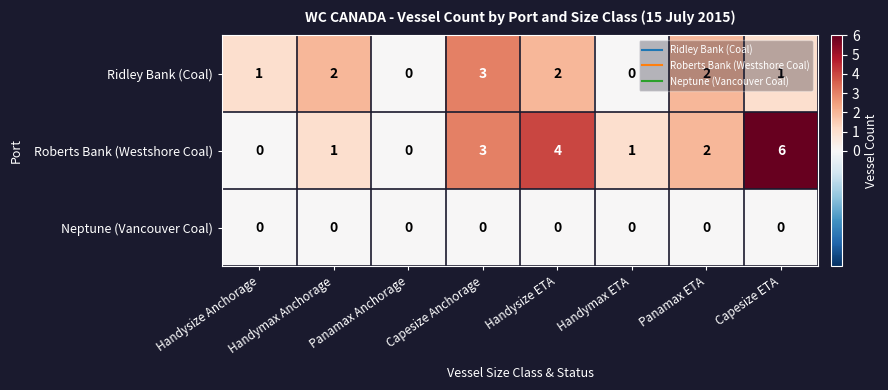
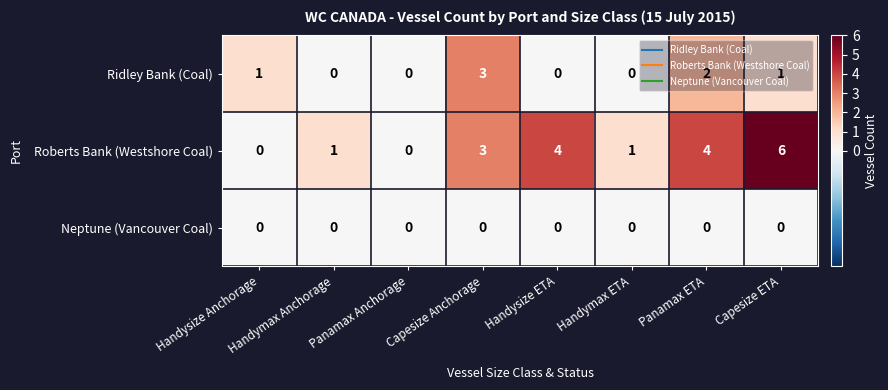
Ridley Bank (Coal), Handymax Anchorage: 2 -> 0
Ridley Bank (Coal), Handysize ETA: 2 -> 0
Roberts Bank (Westshore Coal), Panamax ETA: 2 -> 4
